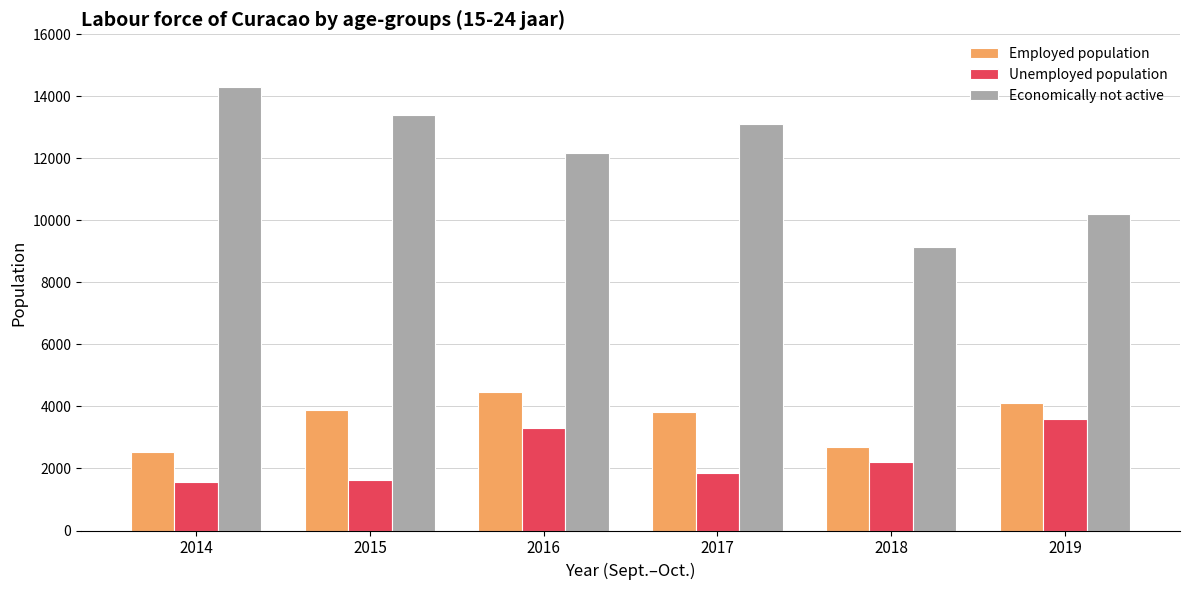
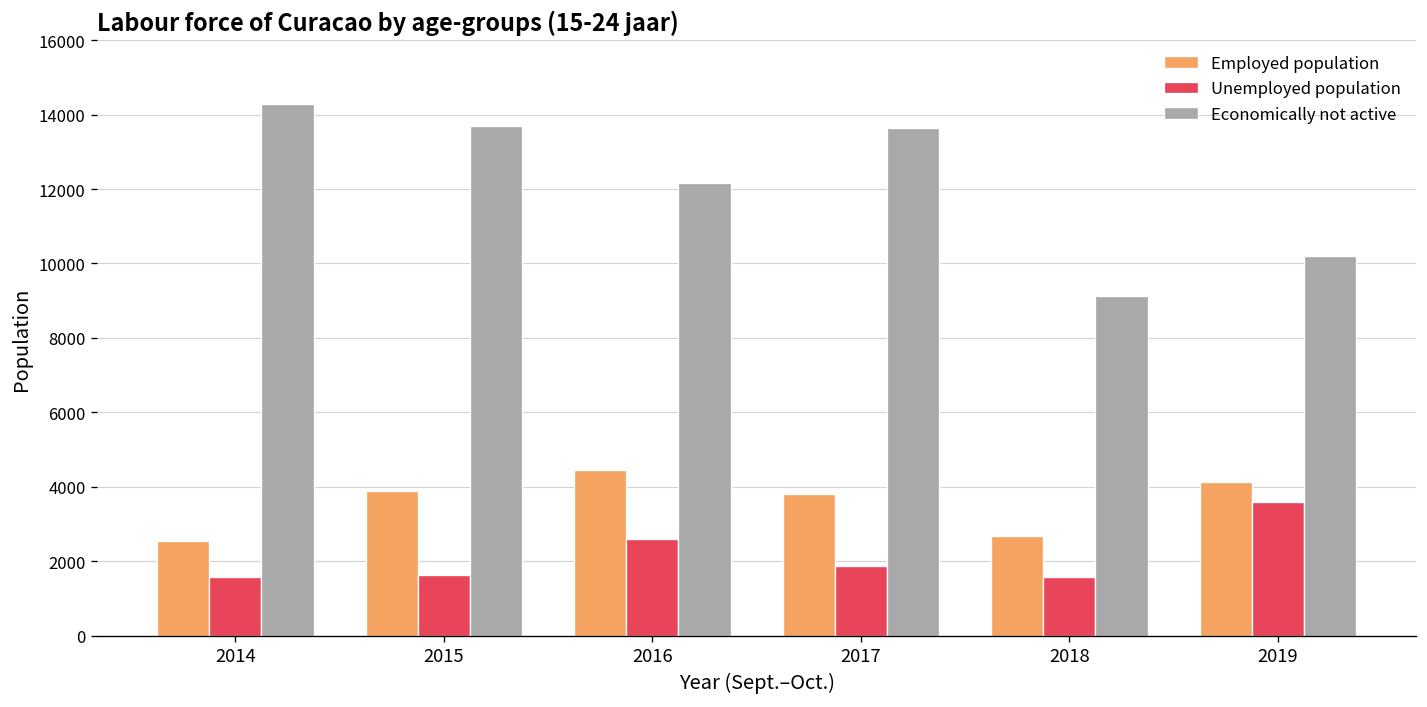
Economically not active, 2015: 13400 -> 13700
Unemployed population, 2016: 3300 -> 2600
Economically not active, 2017: 13100 -> 13600
Unemployed population, 2018: 2200 -> 1600
